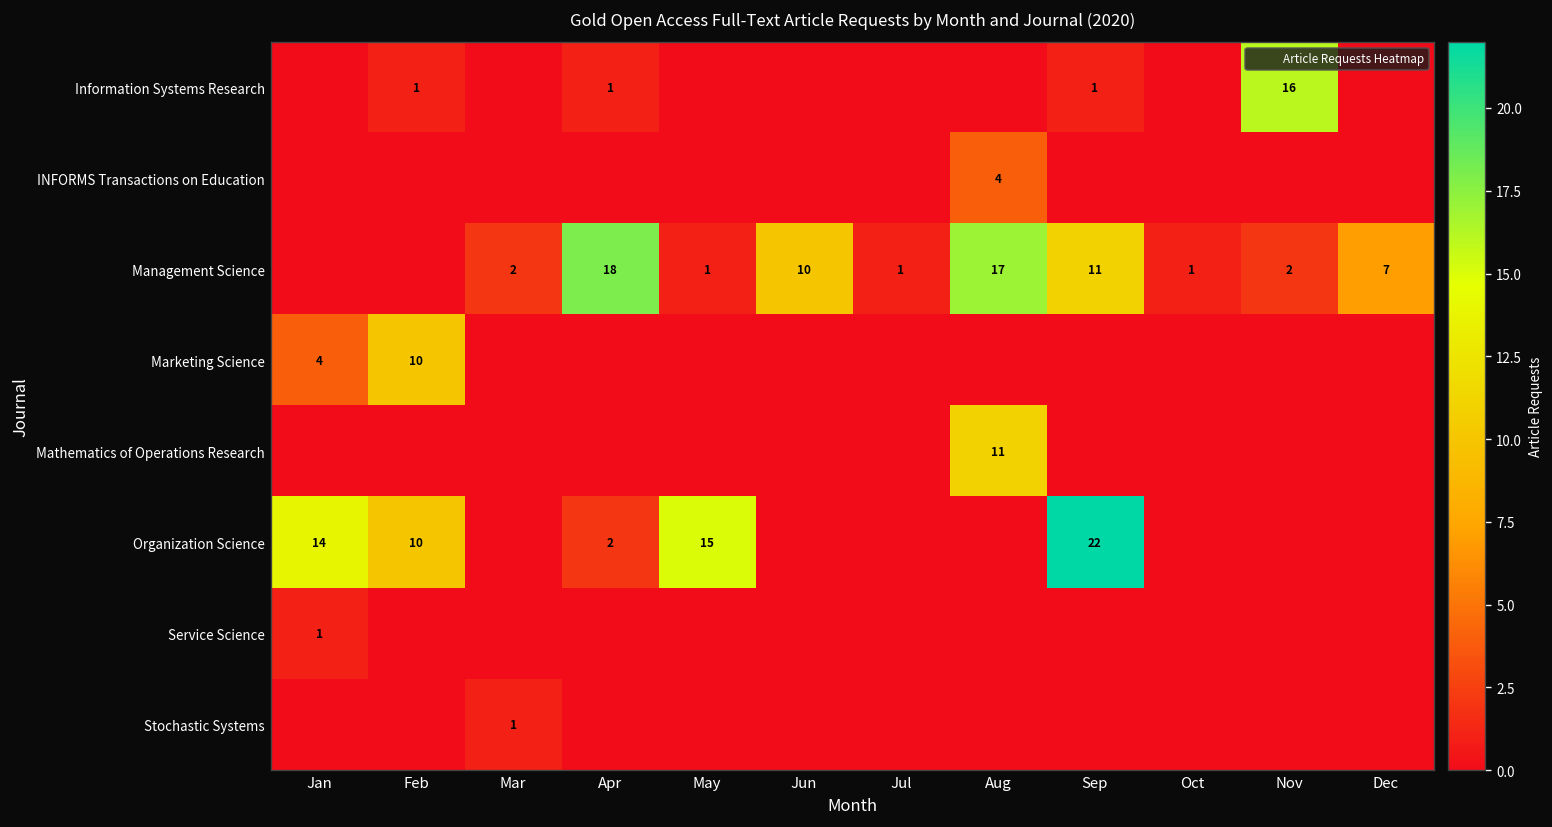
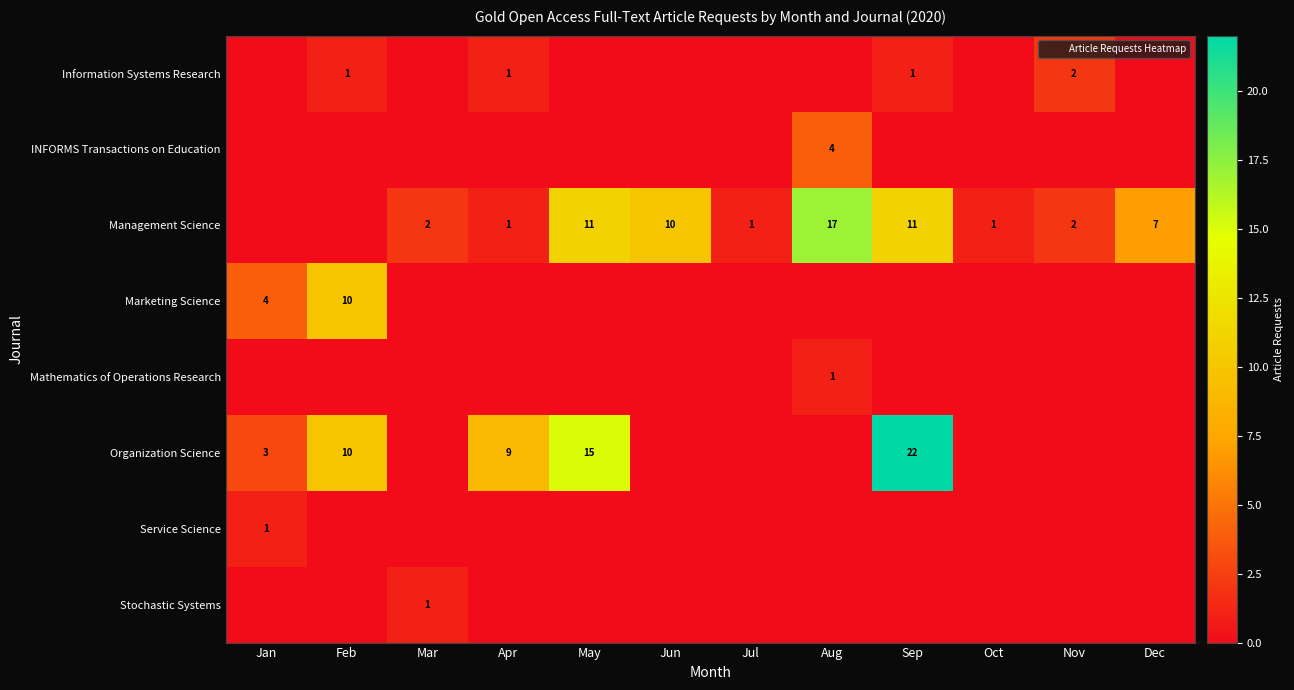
Information Systems Research, Nov: 16 -> 2
Management Science, Apr: 18 -> 1
Management Science, May: 1 -> 11
Mathematics of Operations Research, Aug: 11 -> 1
Organization Science, Jan: 14 -> 3
Organization Science, Apr: 2 -> 9
